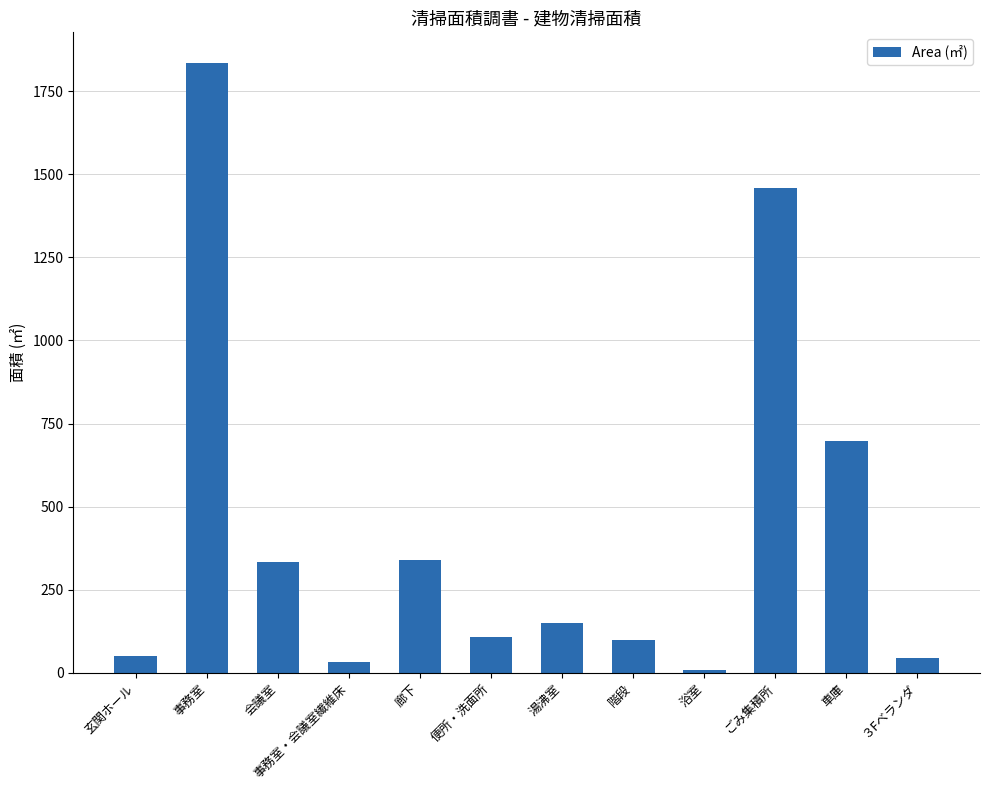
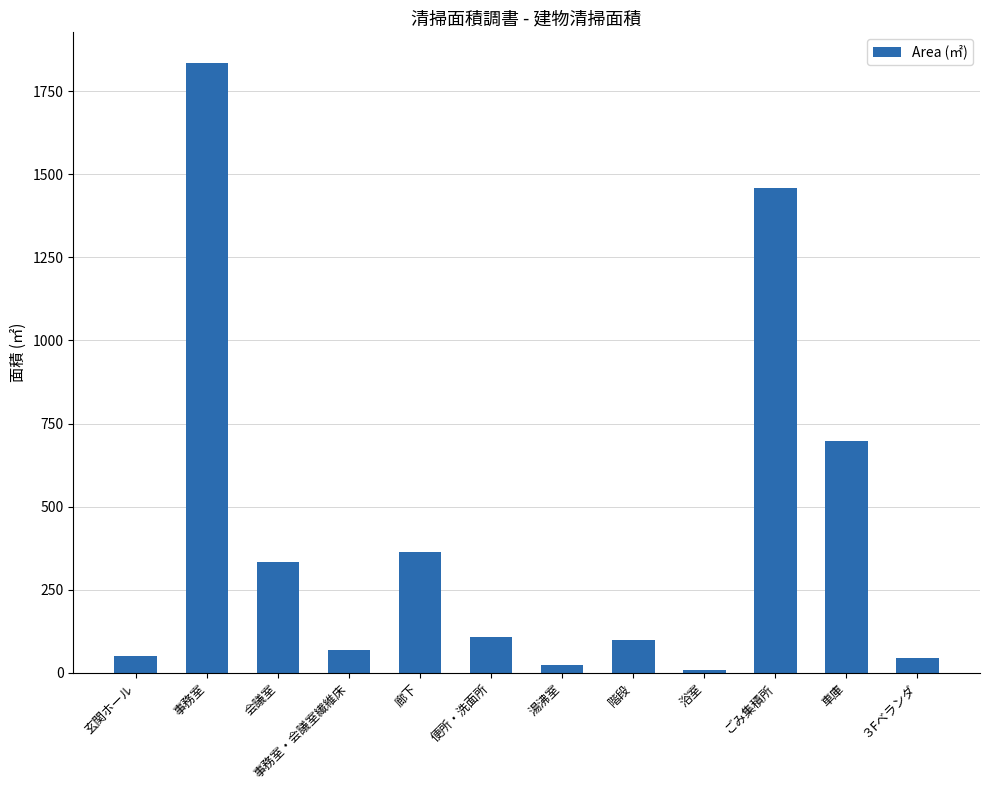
事務室・会議室繊維床: 30 -> 70
廊下: 340 -> 360
湯沸室: 150 -> 20
